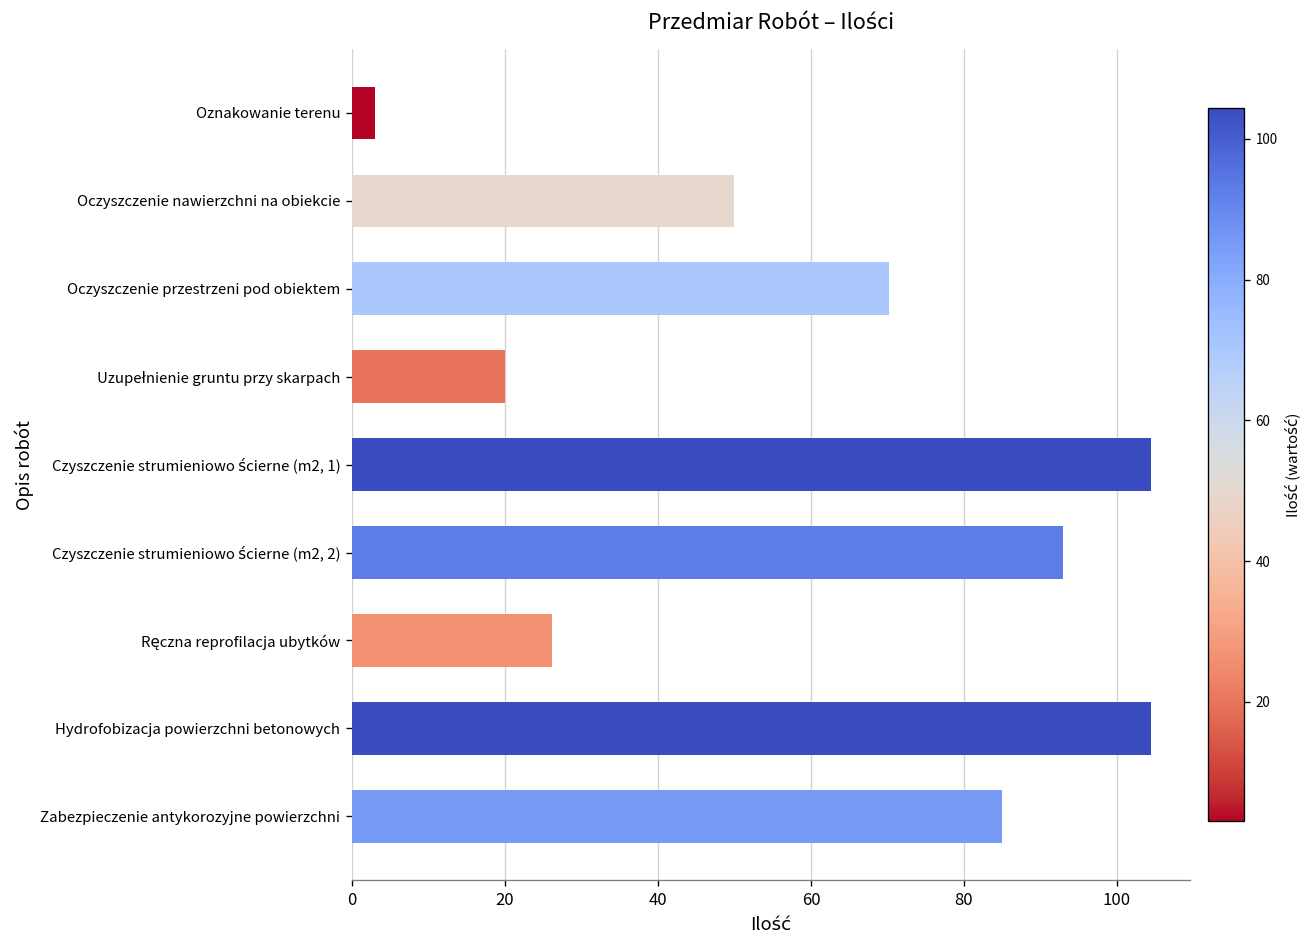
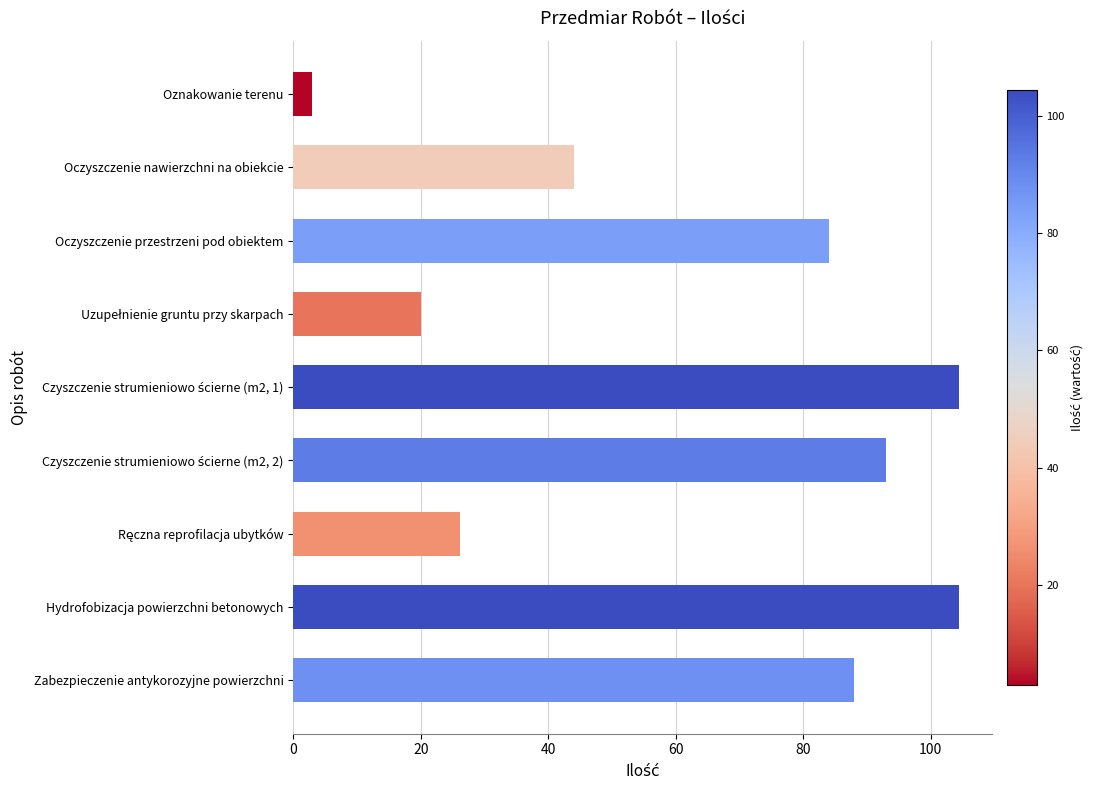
Oczyszczenie nawierzchni na obiekcie: 50 -> 44
Oczyszczenie przestrzeni pod obiektem: 70 -> 84
Zabezpieczenie antykorozyjne powierzchni: 85 -> 88
